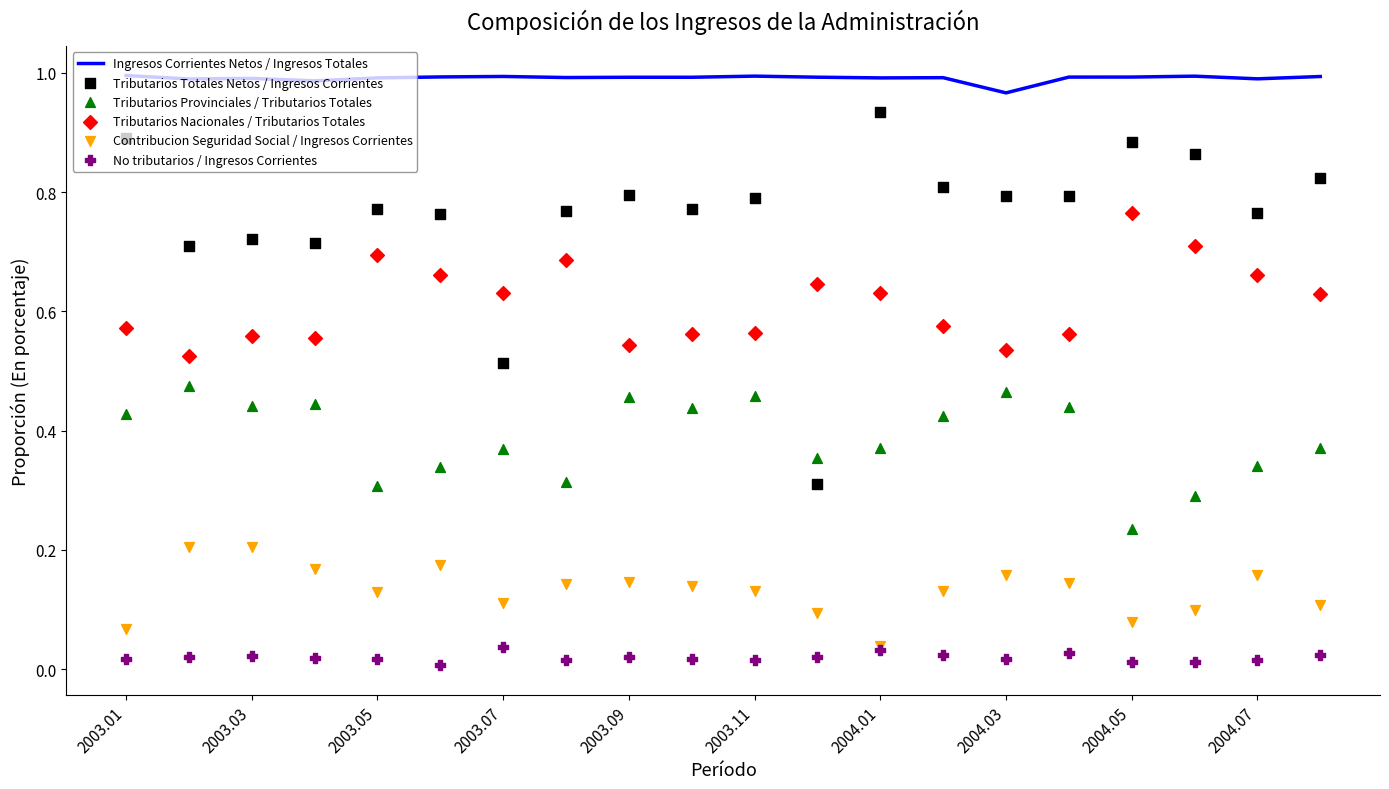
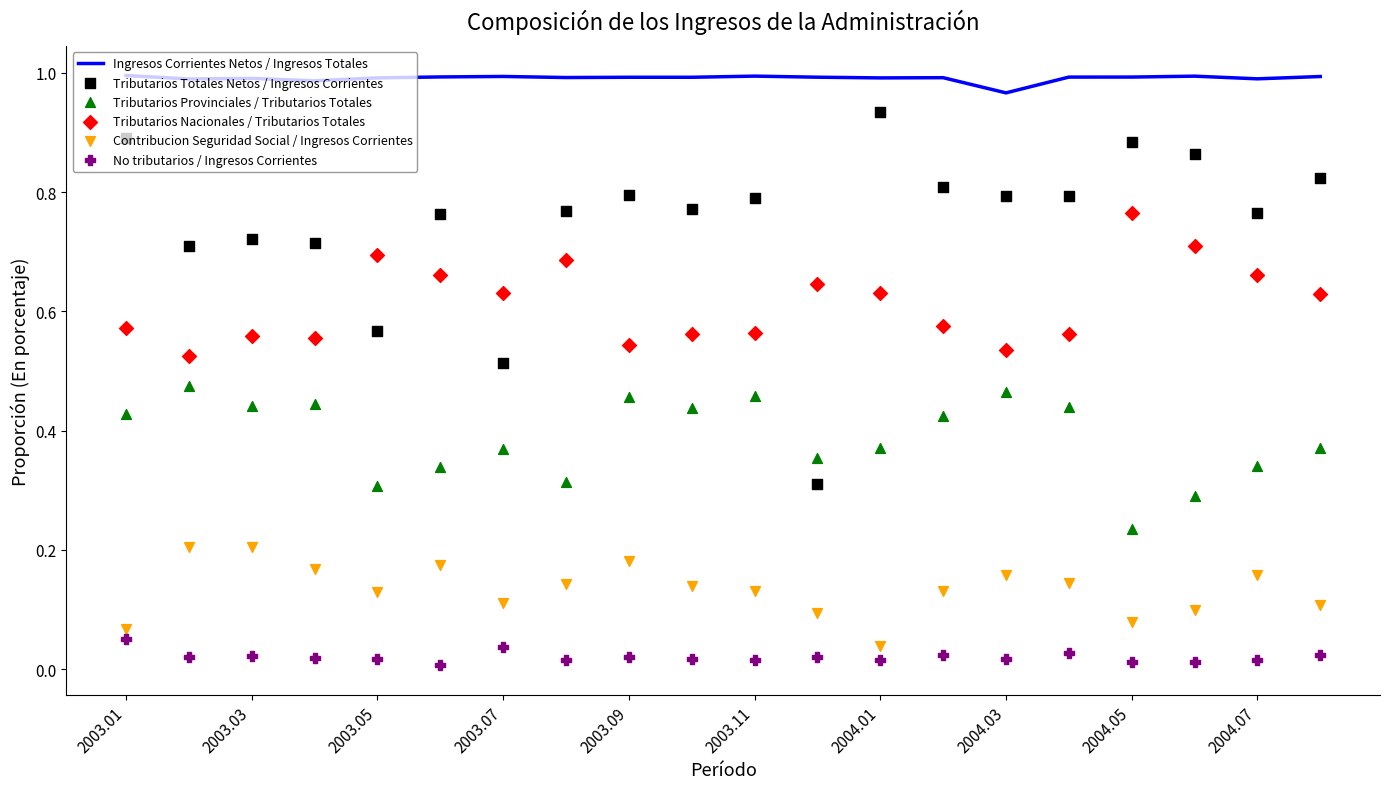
No tributarios / Ingresos Corrientes, 2003.01: 0.02 -> 0.05
Tributarios Totales Netos / Ingresos Corrientes, 2003.05: 0.77 -> 0.57
Contribucion Seguridad Social / Ingresos Corrientes, 2003.09: 0.15 -> 0.18
No tributarios / Ingresos Corrientes, 2004.01: 0.03 -> 0.02
